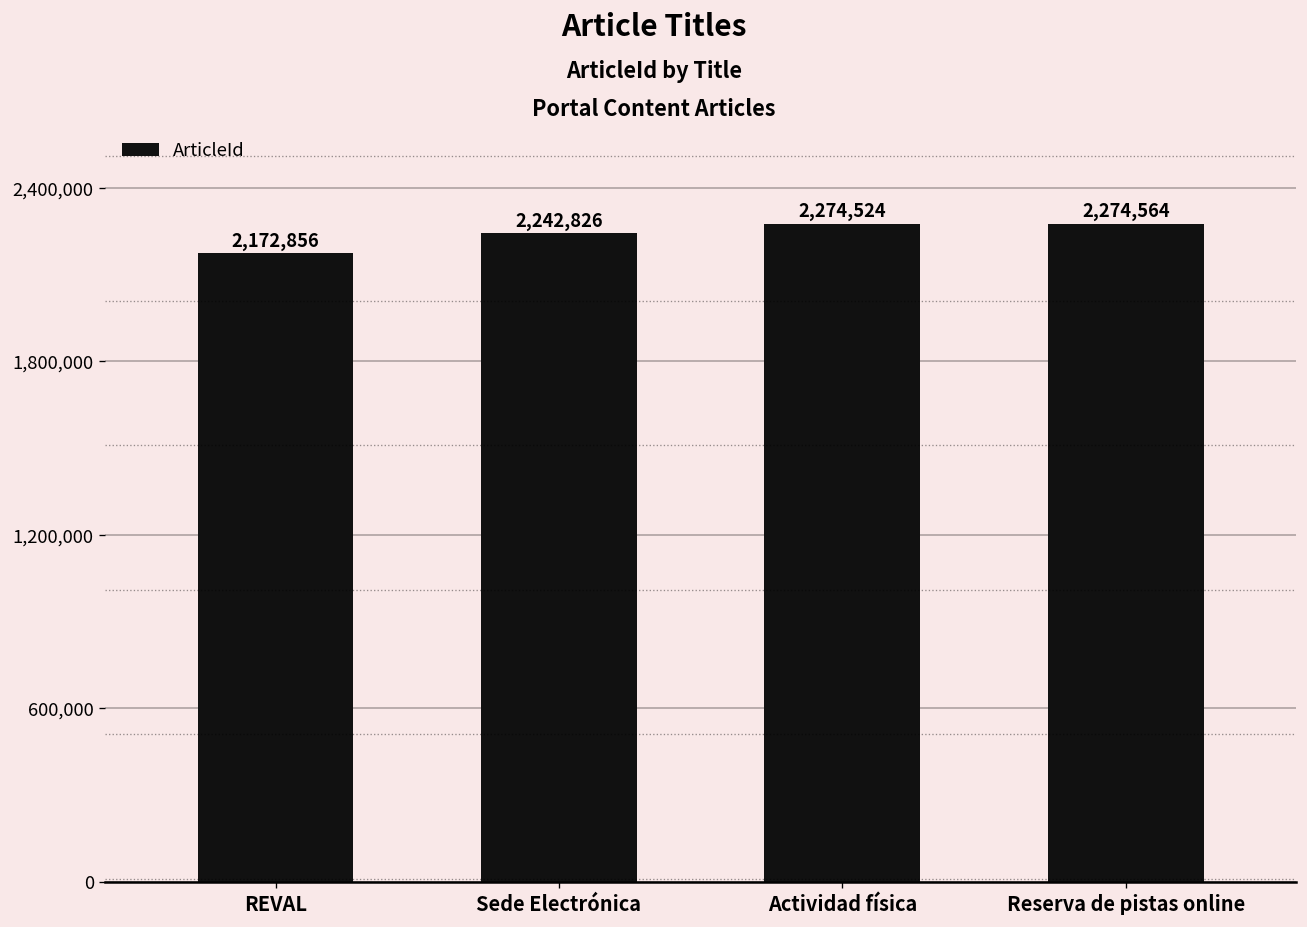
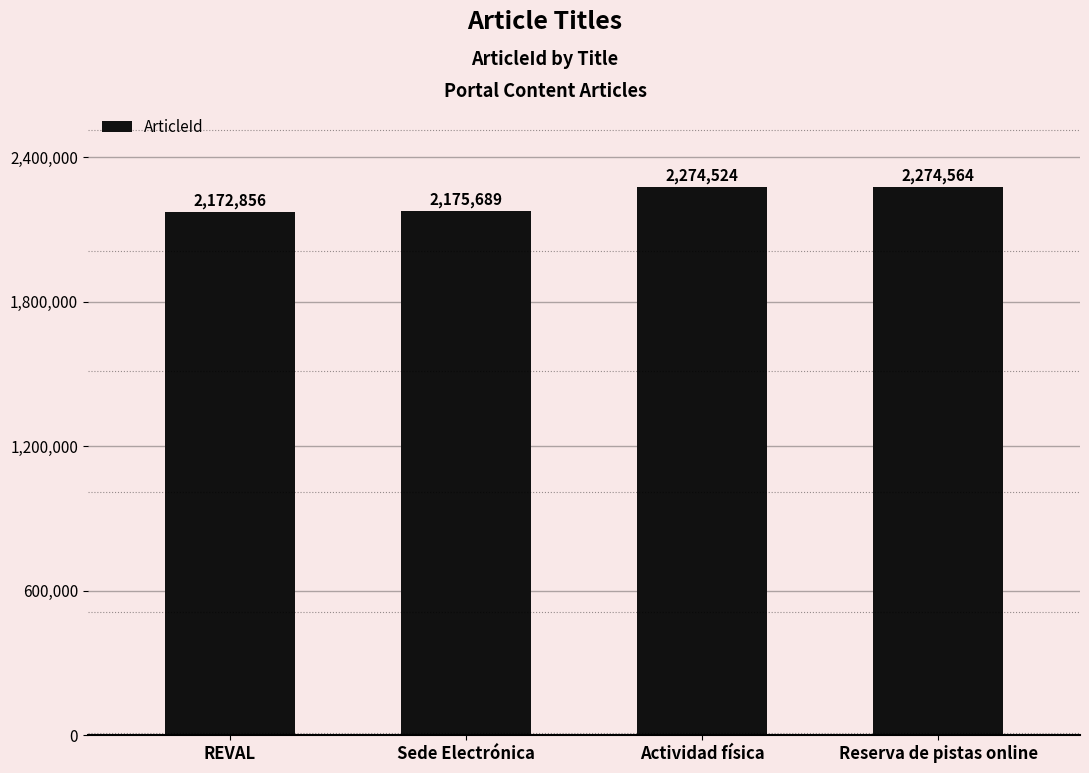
Sede Electrónica: 2,242,826 -> 2,175,689
